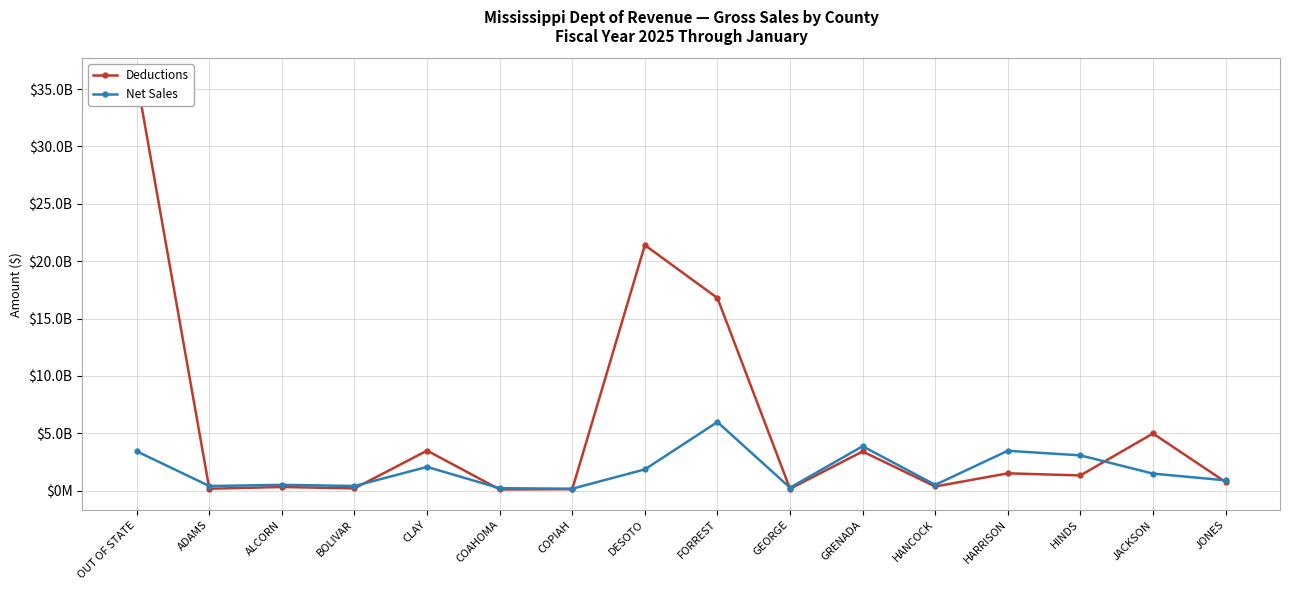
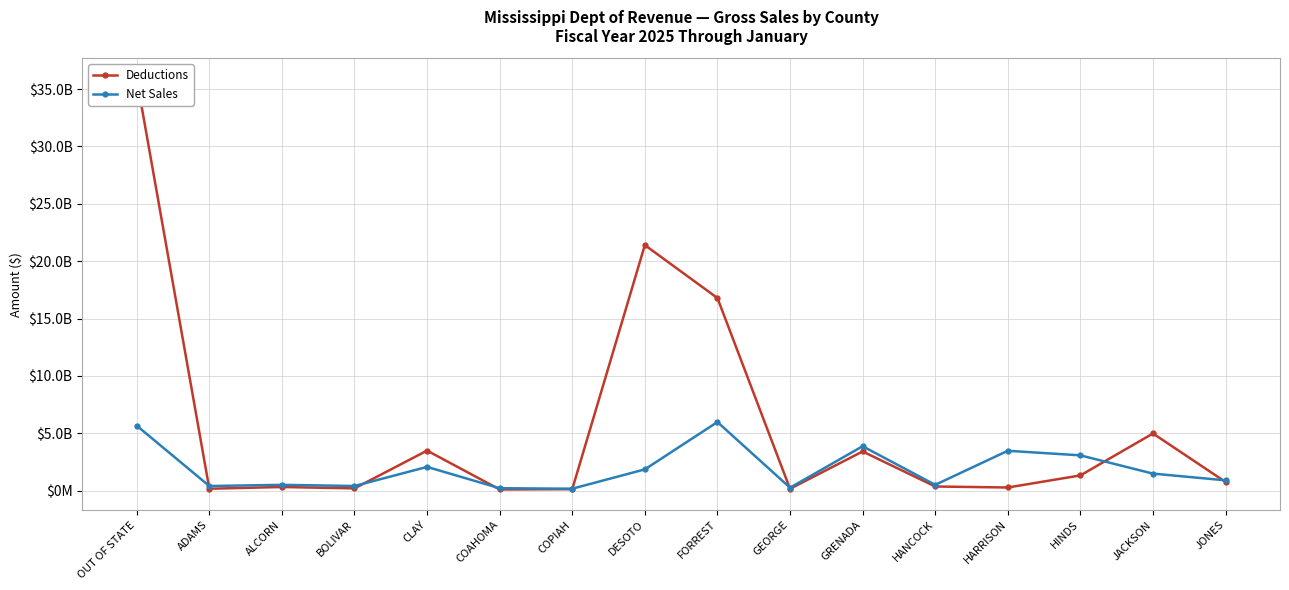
Net Sales, OUT OF STATE: $3400000000 -> $5700000000
Deductions, HARRISON: $1500000000 -> $300000000
